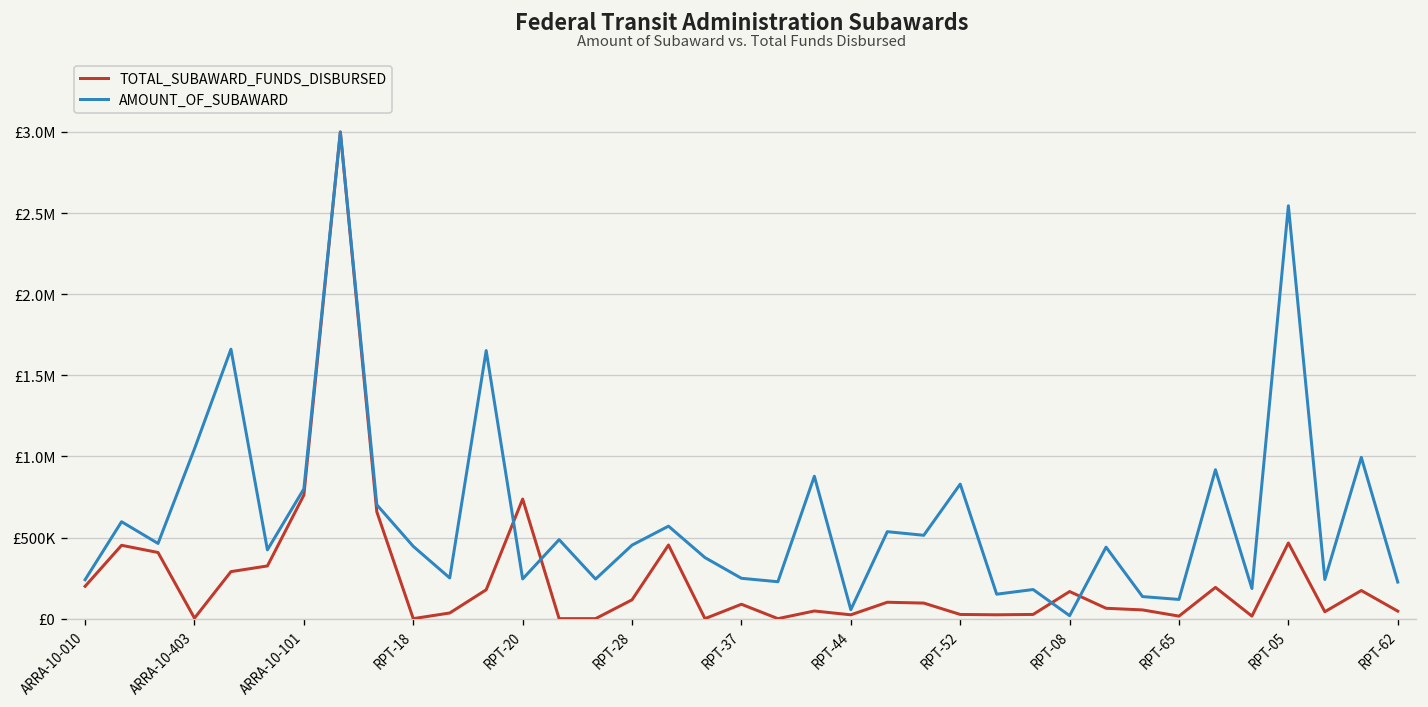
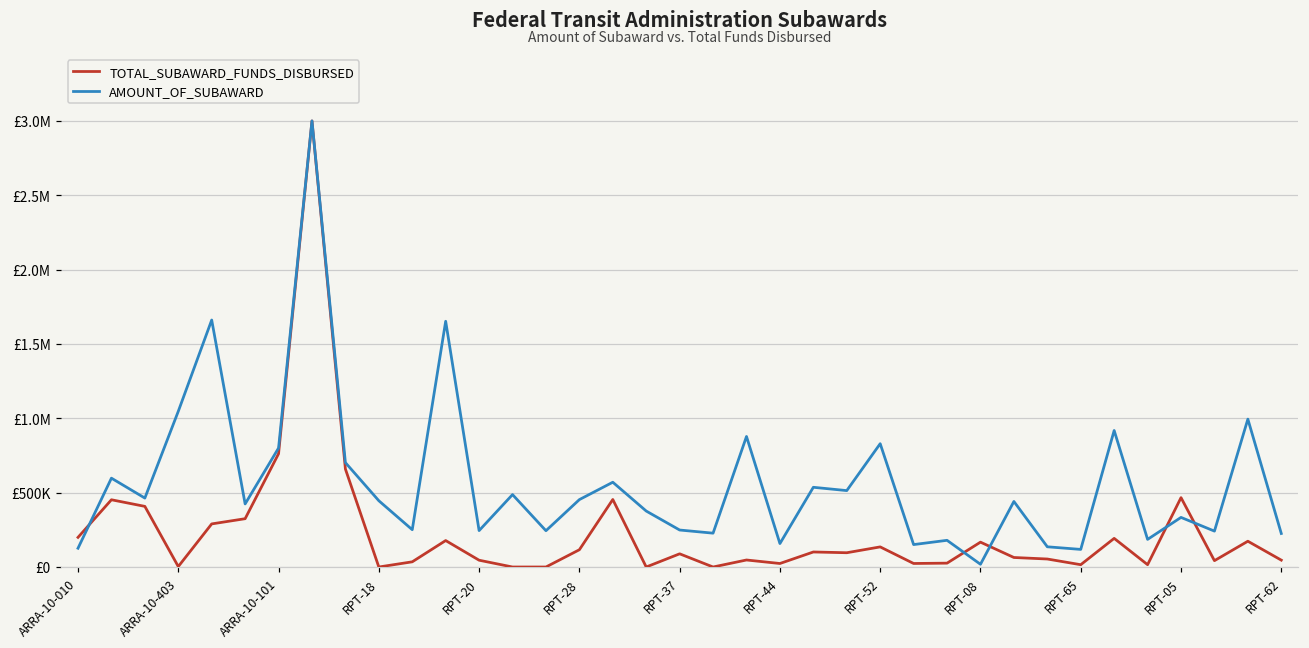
AMOUNT_OF_SUBAWARD, ARRA-10-010: £240000 -> £130000
TOTAL_SUBAWARD_FUNDS_DISBURSED, RPT-20: £740000 -> £50000
AMOUNT_OF_SUBAWARD, RPT-44: £60000 -> £160000
TOTAL_SUBAWARD_FUNDS_DISBURSED, RPT-52: £30000 -> £140000
AMOUNT_OF_SUBAWARD, RPT-05: £2550000 -> £330000
